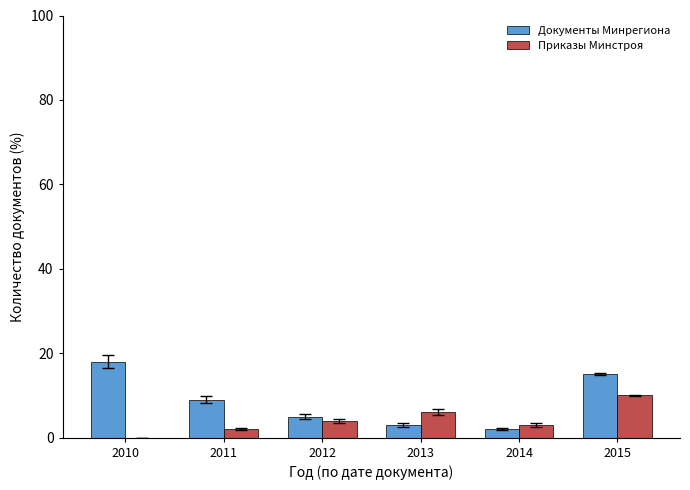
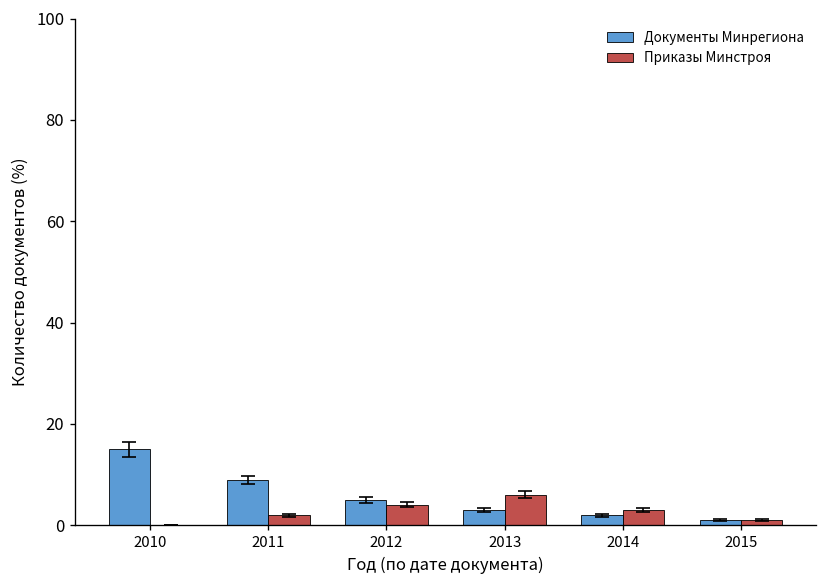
Документы Минрегиона, 2010: 18 -> 15
Документы Минрегиона, 2015: 15 -> 1
Приказы Минстроя, 2015: 10 -> 1
